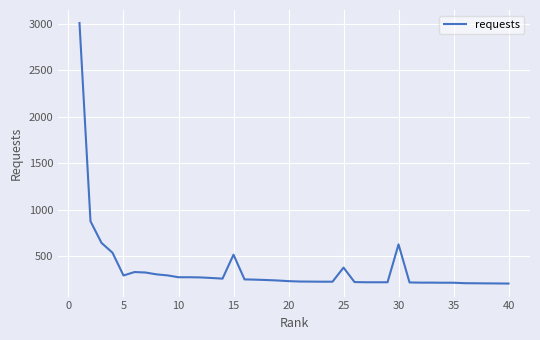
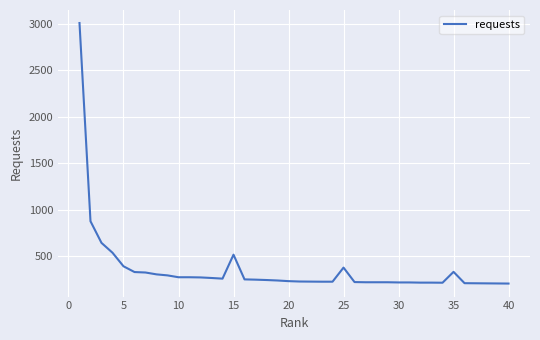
5: 300 -> 400
30: 600 -> 200
35: 200 -> 300
